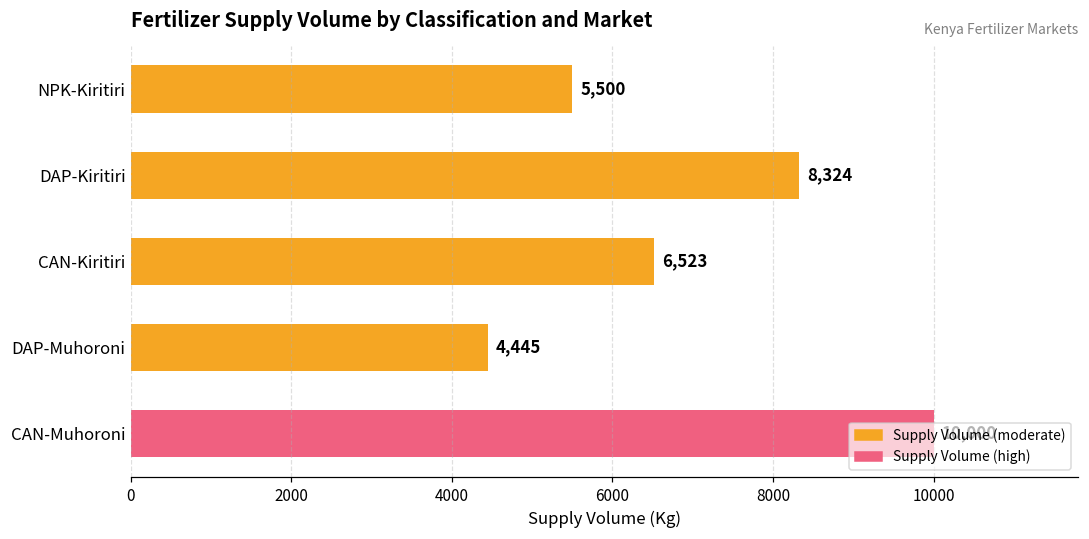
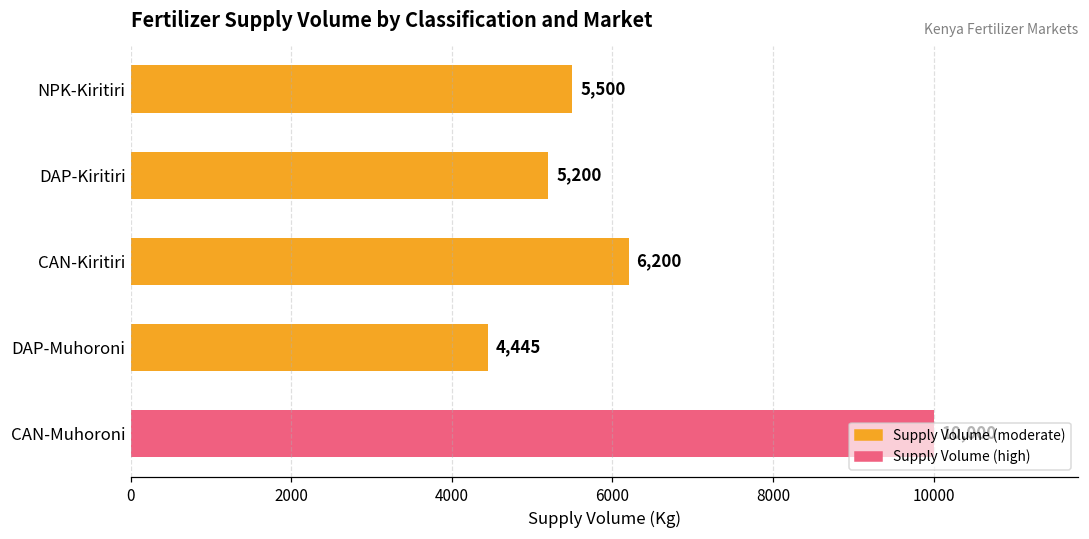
DAP-Kiritiri: 8,324 -> 5,200
CAN-Kiritiri: 6,523 -> 6,200
